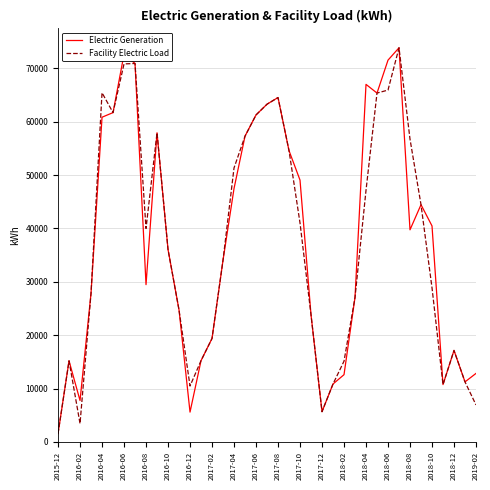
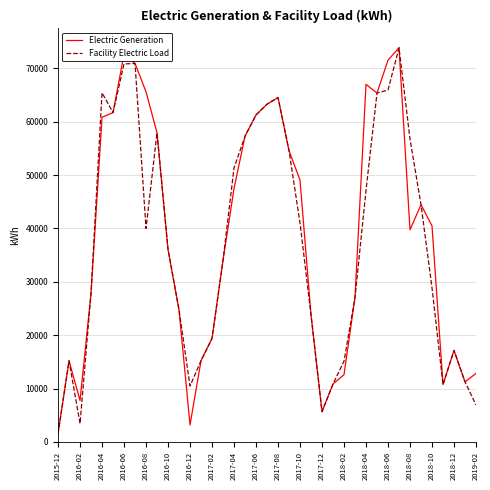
Electric Generation, 2016-08: 29000 -> 66000
Electric Generation, 2016-12: 6000 -> 3000
